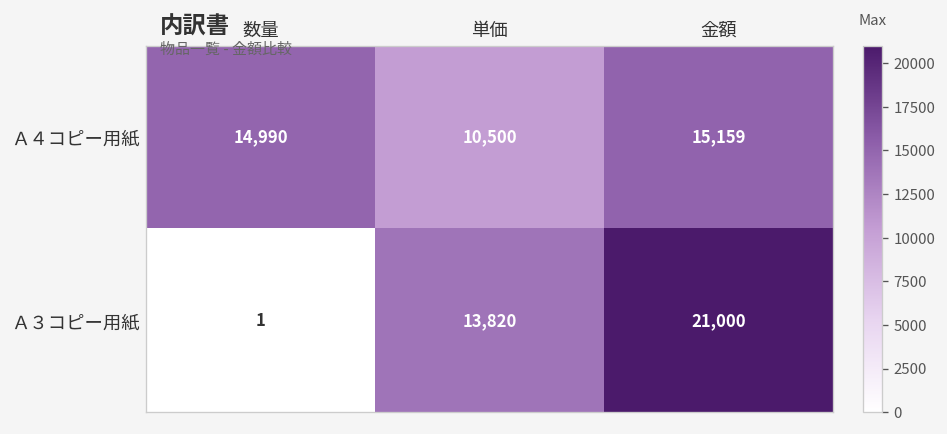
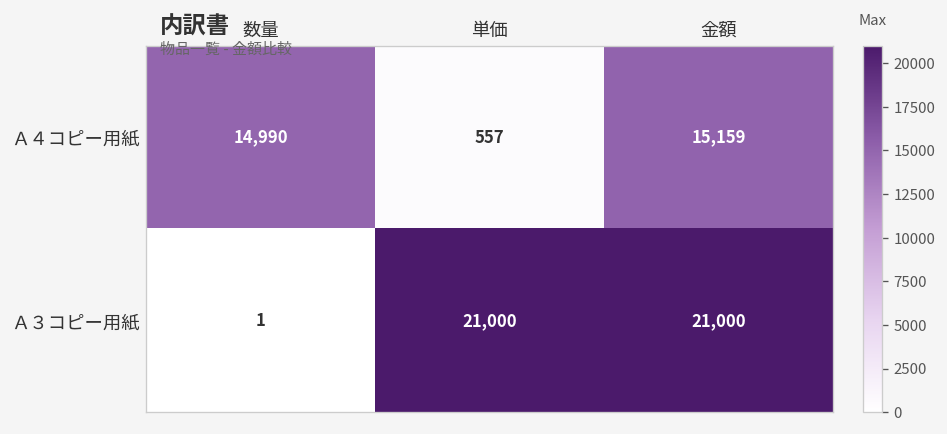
Ａ４コピー用紙, 単価: 10,500 -> 557
Ａ３コピー用紙, 単価: 13,820 -> 21,000
